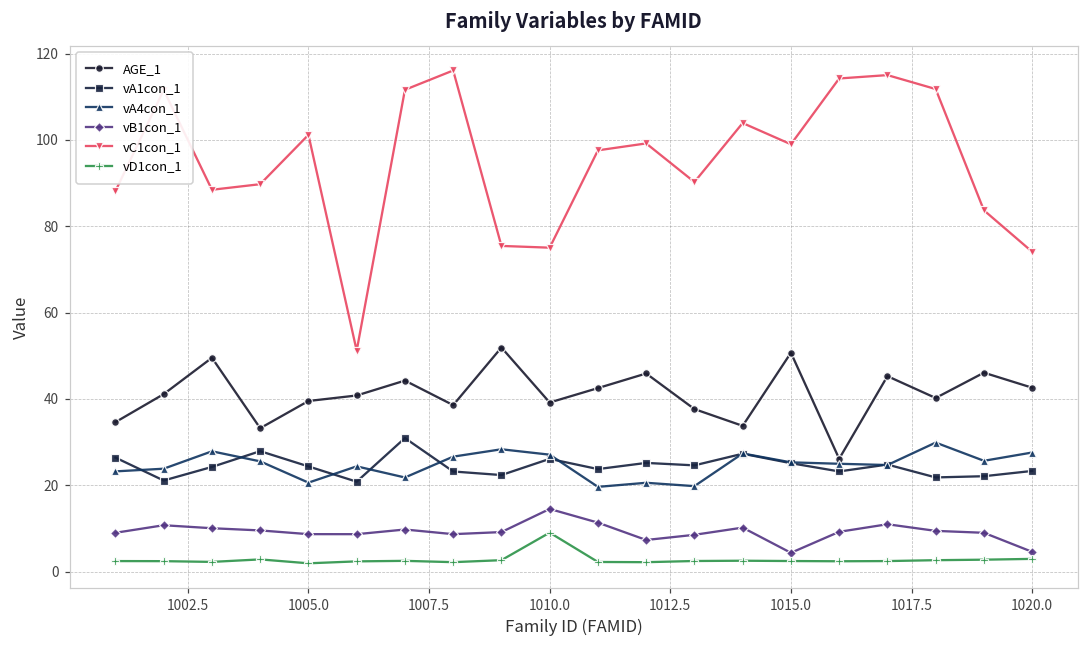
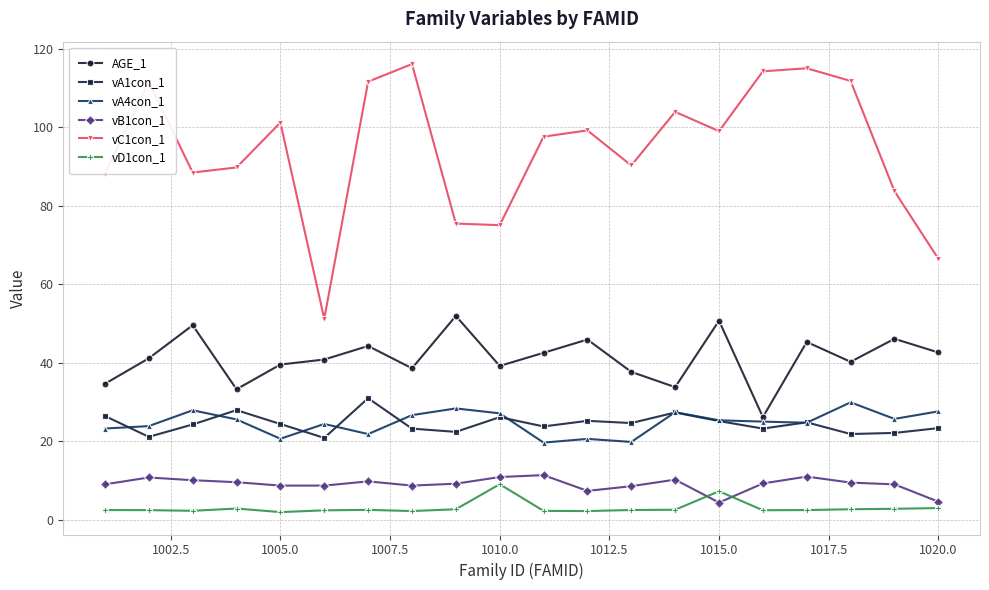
vB1con_1, 1010.0: 15 -> 11
vD1con_1, 1015.0: 2 -> 7
vC1con_1, 1020.0: 74 -> 66
